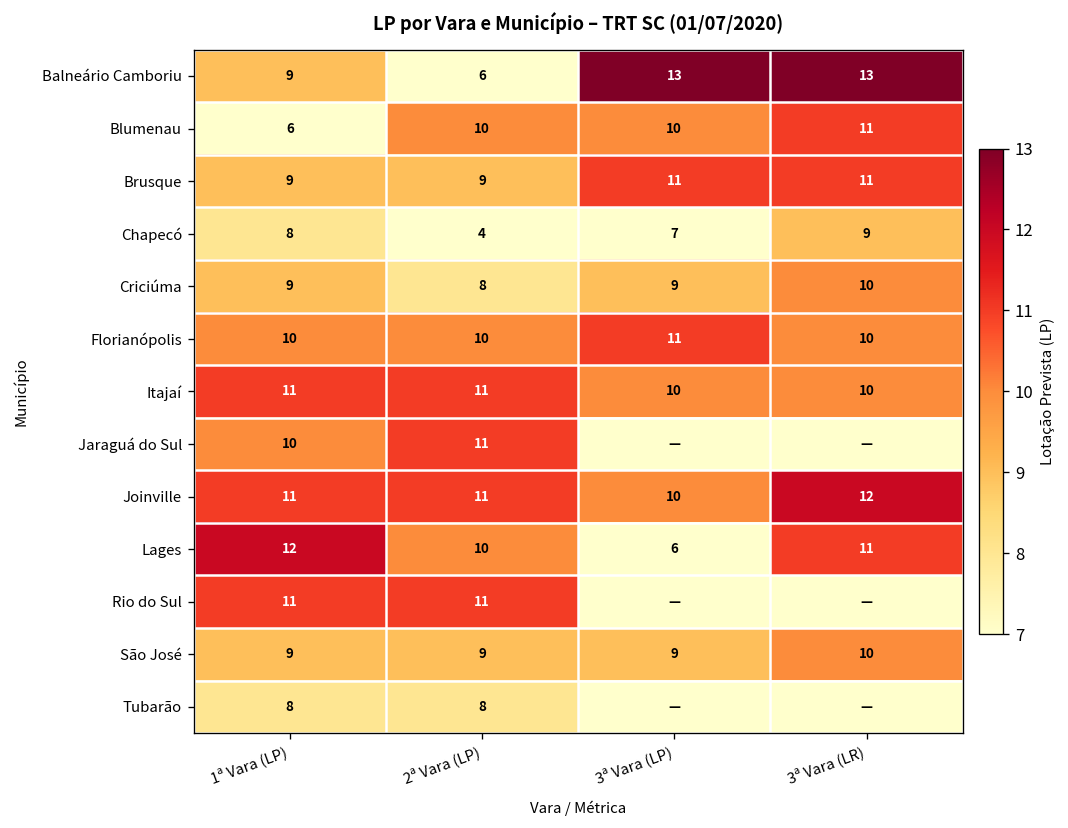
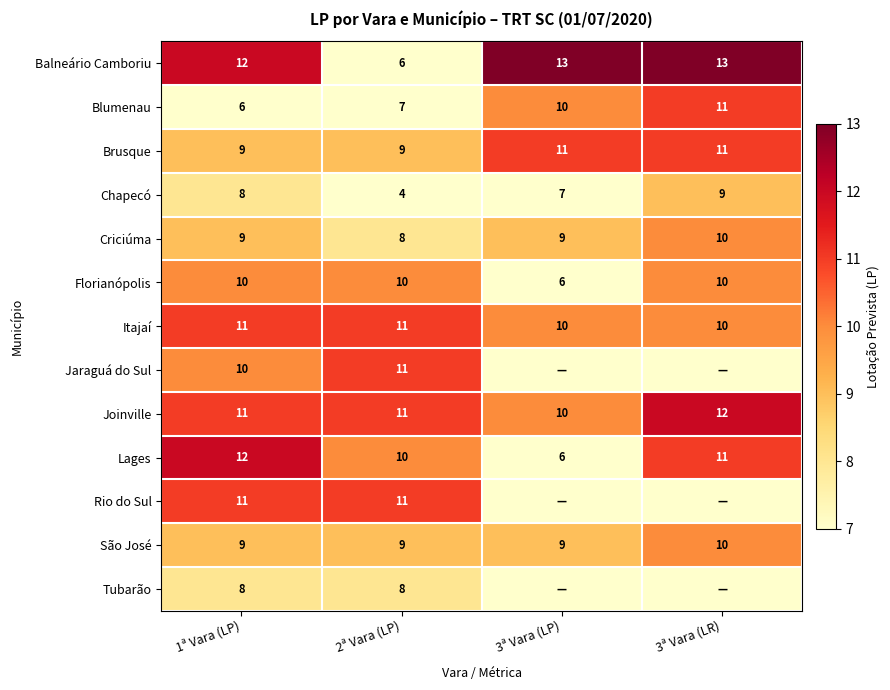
Balneário Camboriu, 1ª Vara (LP): 9 -> 12
Blumenau, 2ª Vara (LP): 10 -> 7
Florianópolis, 3ª Vara (LP): 11 -> 6
